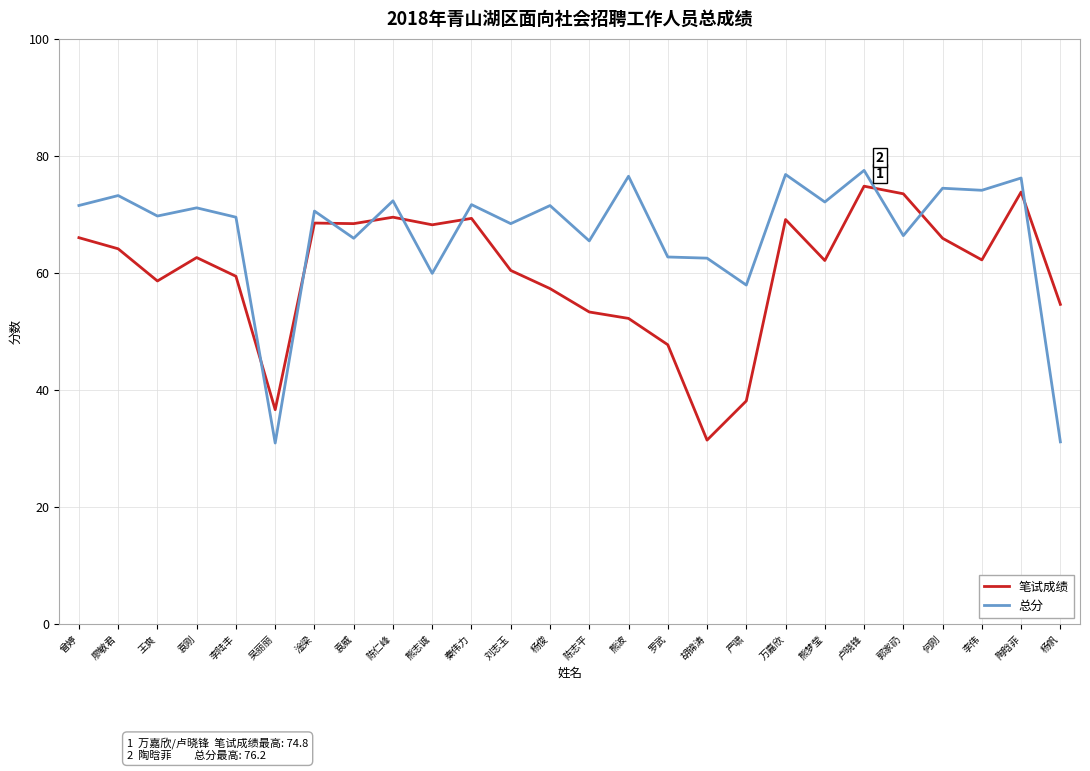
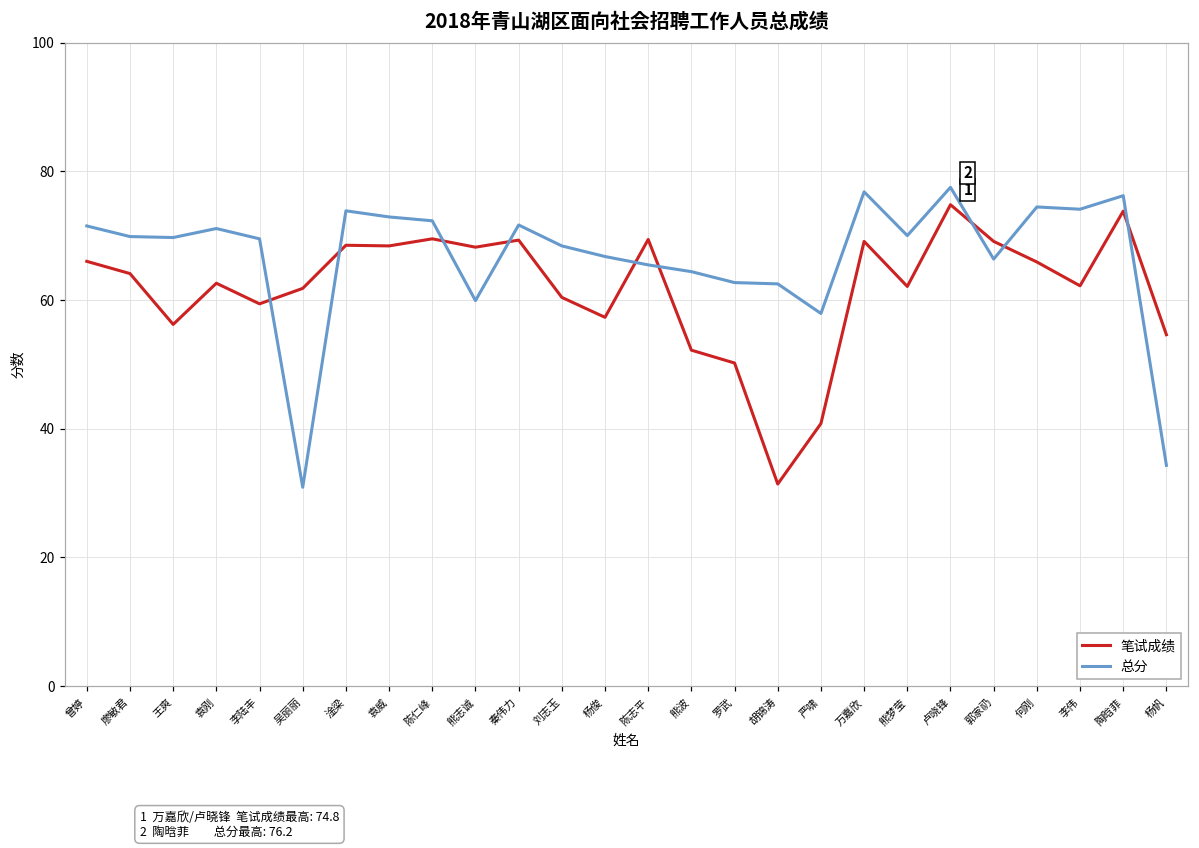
总分, 廖敏君: 73 -> 70
笔试成绩, 王爽: 59 -> 56
笔试成绩, 吴丽丽: 37 -> 62
总分, 淦梁: 71 -> 74
总分, 袁威: 66 -> 73
总分, 杨俊: 71 -> 67
笔试成绩, 陈志平: 53 -> 69
总分, 熊波: 77 -> 64
笔试成绩, 罗武: 48 -> 50
笔试成绩, 严啸: 38 -> 41
总分, 熊梦莹: 72 -> 70
笔试成绩, 郭家礽: 74 -> 69
总分, 杨帆: 31 -> 34
